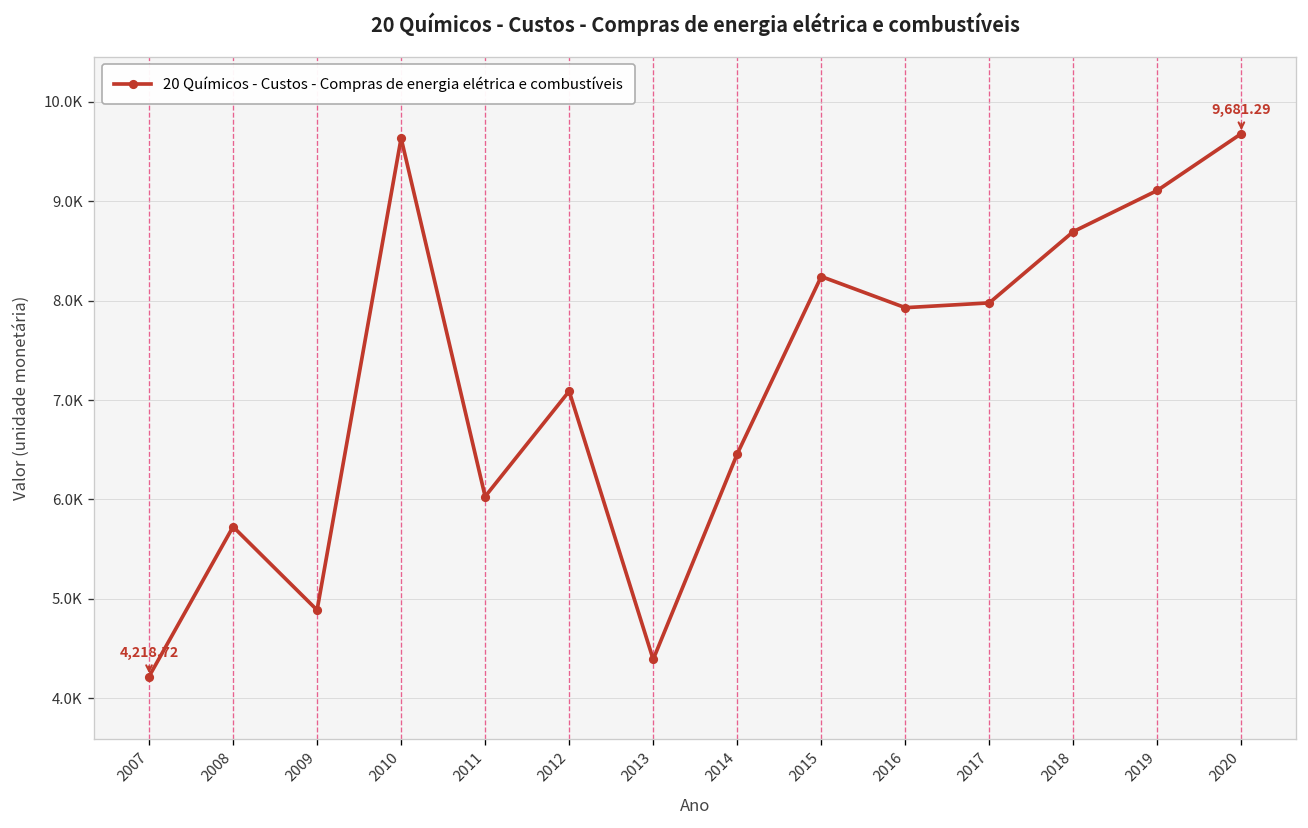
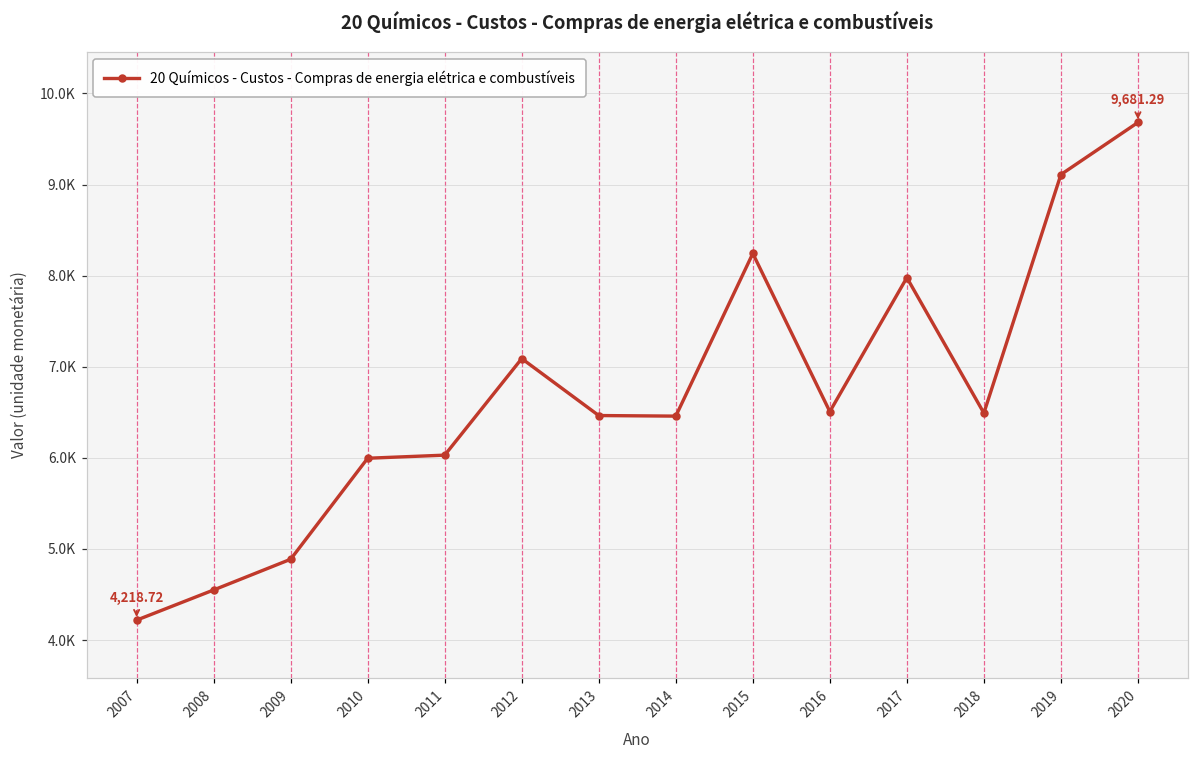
2008: 5700 -> 4500
2010: 9600 -> 6000
2013: 4400 -> 6500
2016: 7900 -> 6500
2018: 8700 -> 6500
